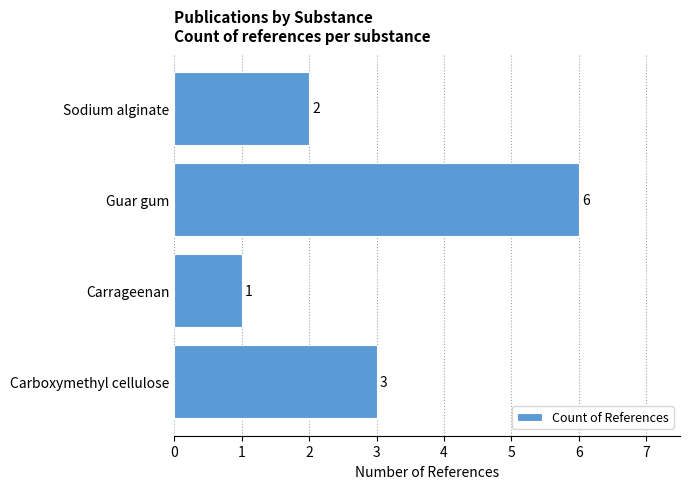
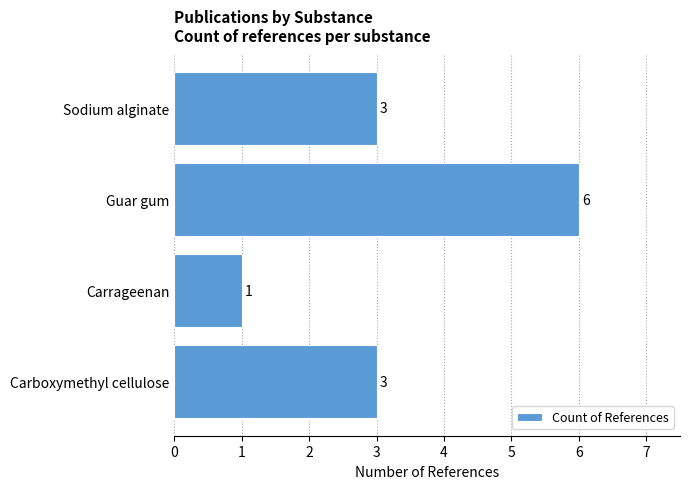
Sodium alginate: 2 -> 3
